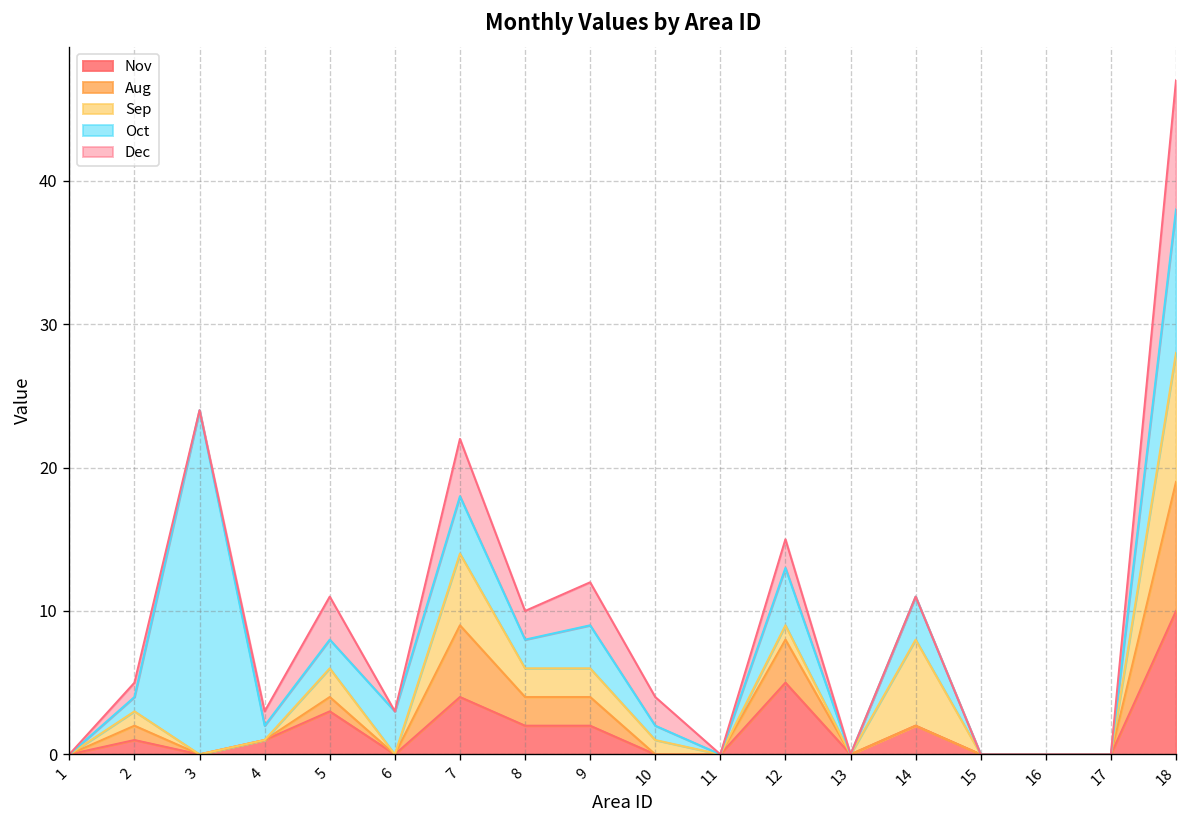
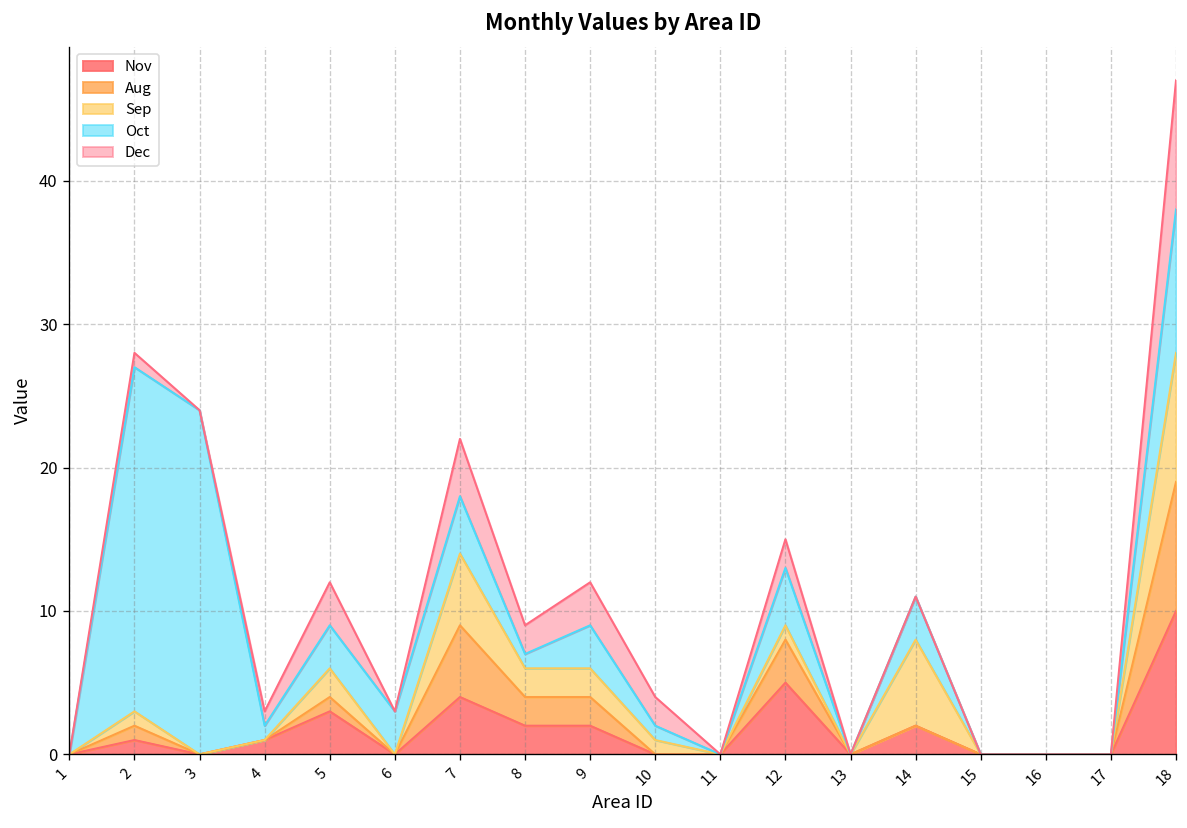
Oct, 2: 1 -> 24
Oct, 5: 2 -> 3
Oct, 8: 2 -> 1
